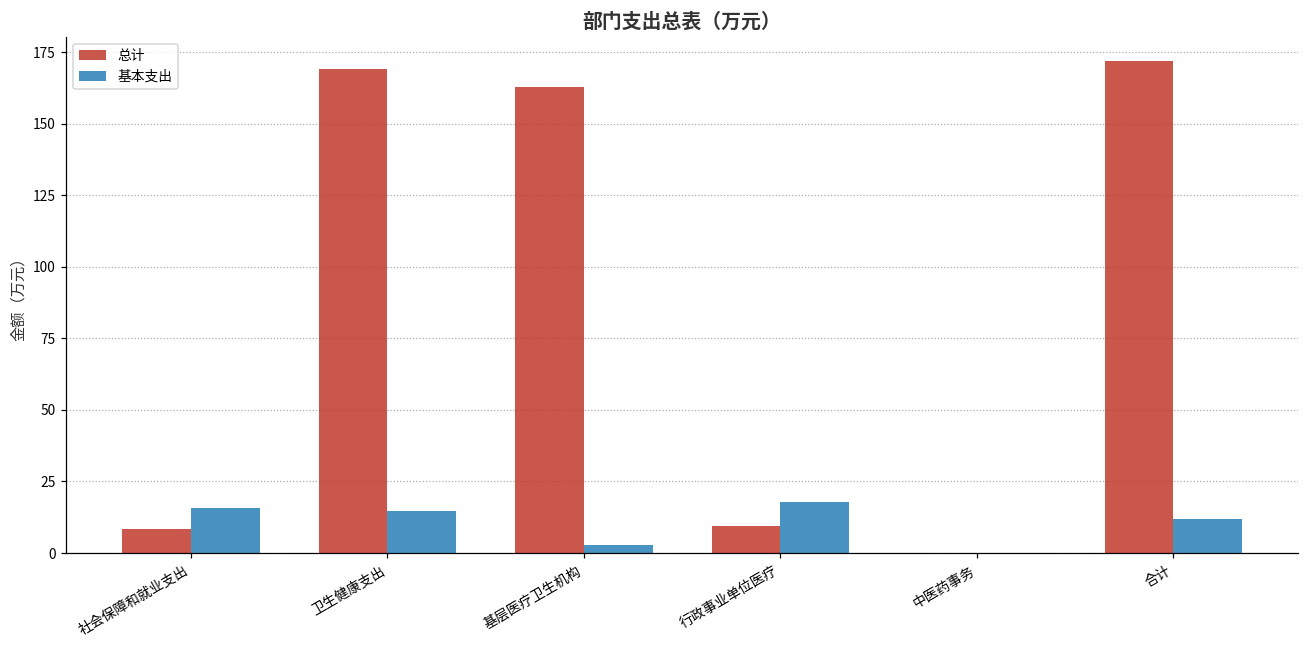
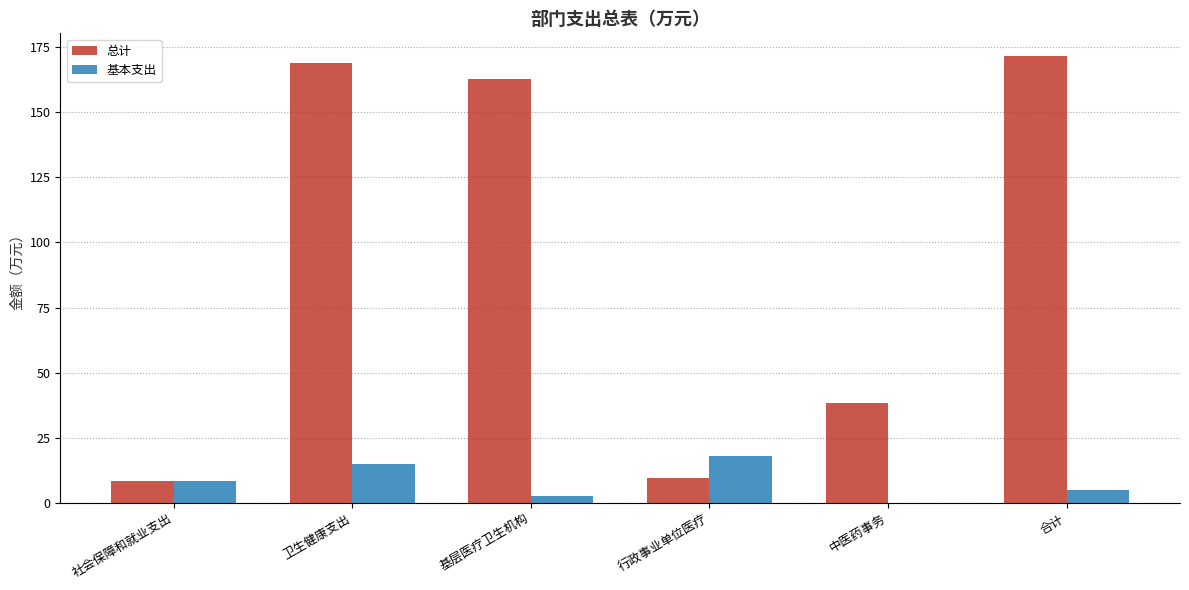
基本支出, 社会保障和就业支出: 16 -> 8
总计, 中医药事务: 0 -> 38
基本支出, 合计: 12 -> 5
